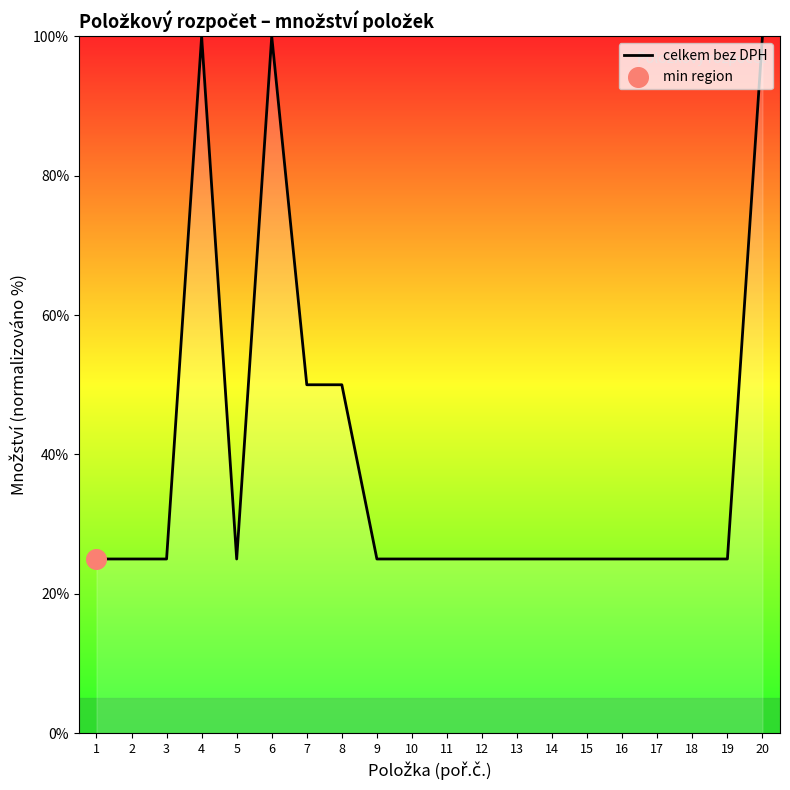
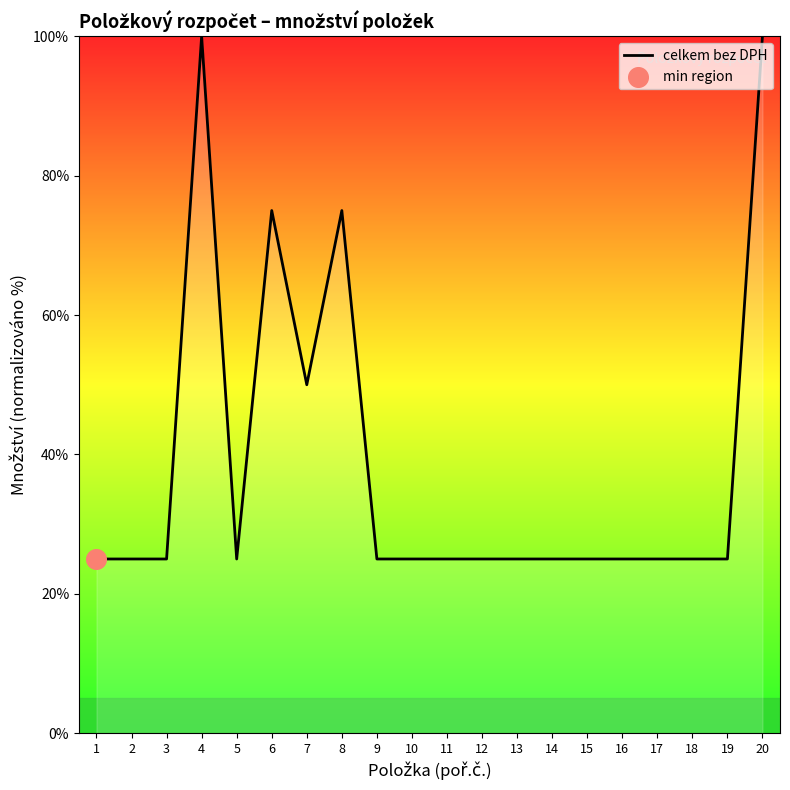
celkem bez DPH, 6: 100% -> 75%
celkem bez DPH, 8: 50% -> 75%
